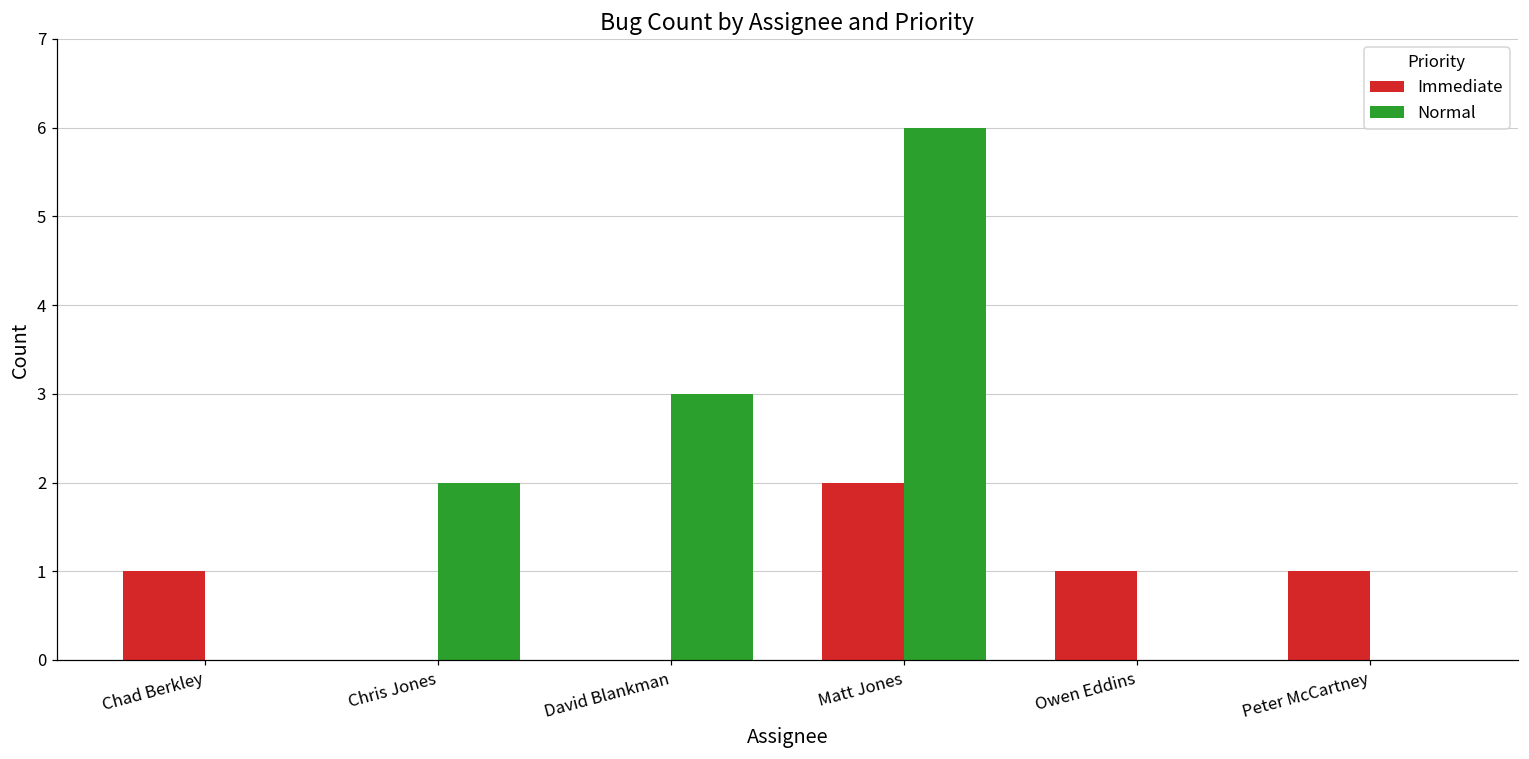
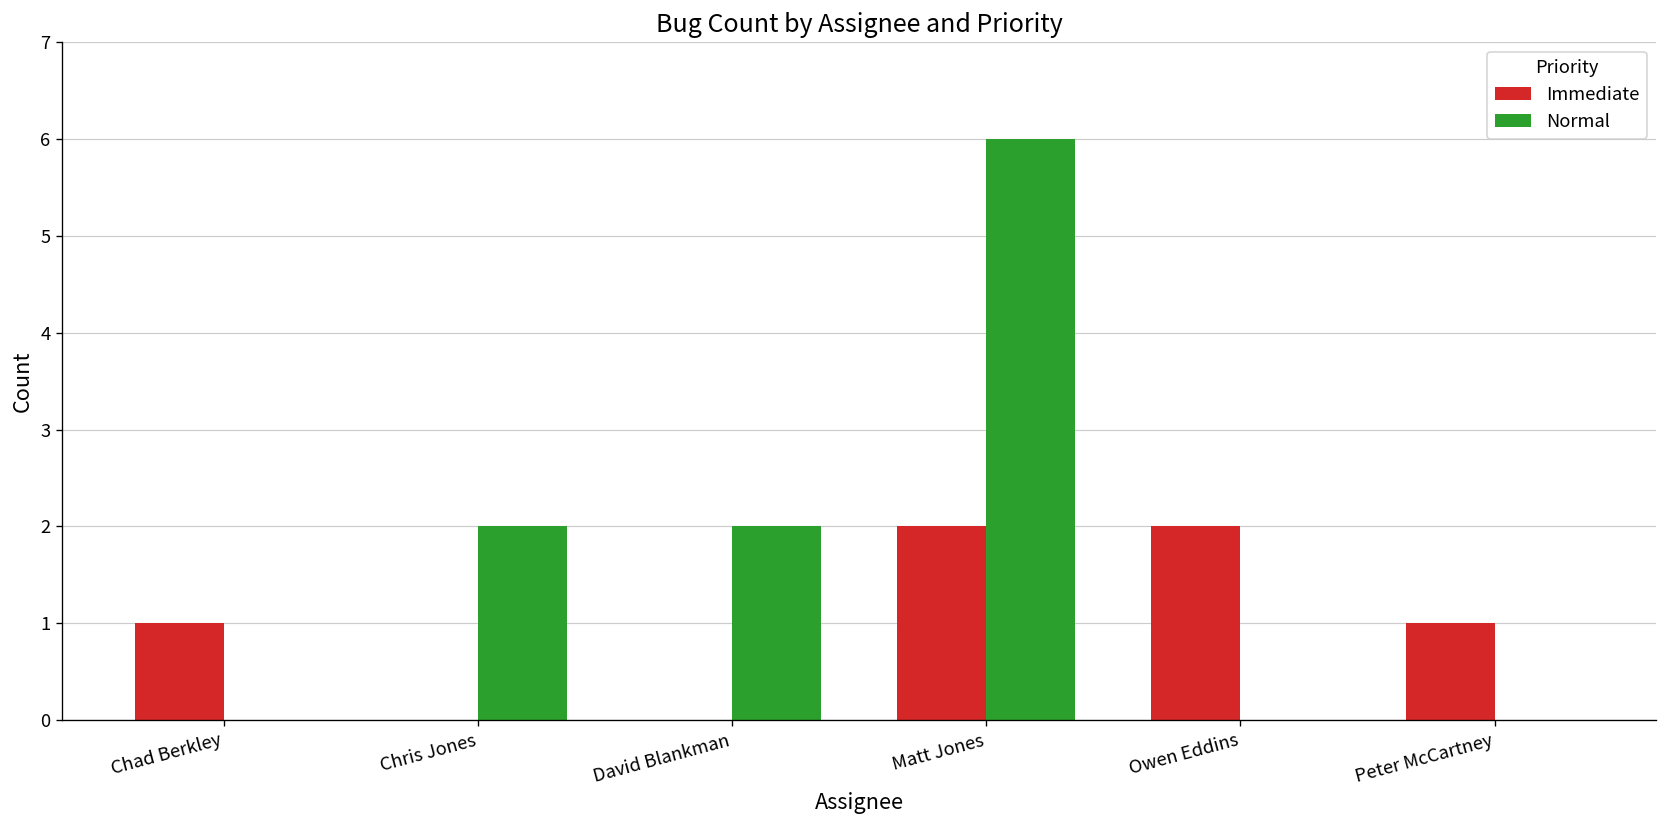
Normal, David Blankman: 3 -> 2
Immediate, Owen Eddins: 1 -> 2
